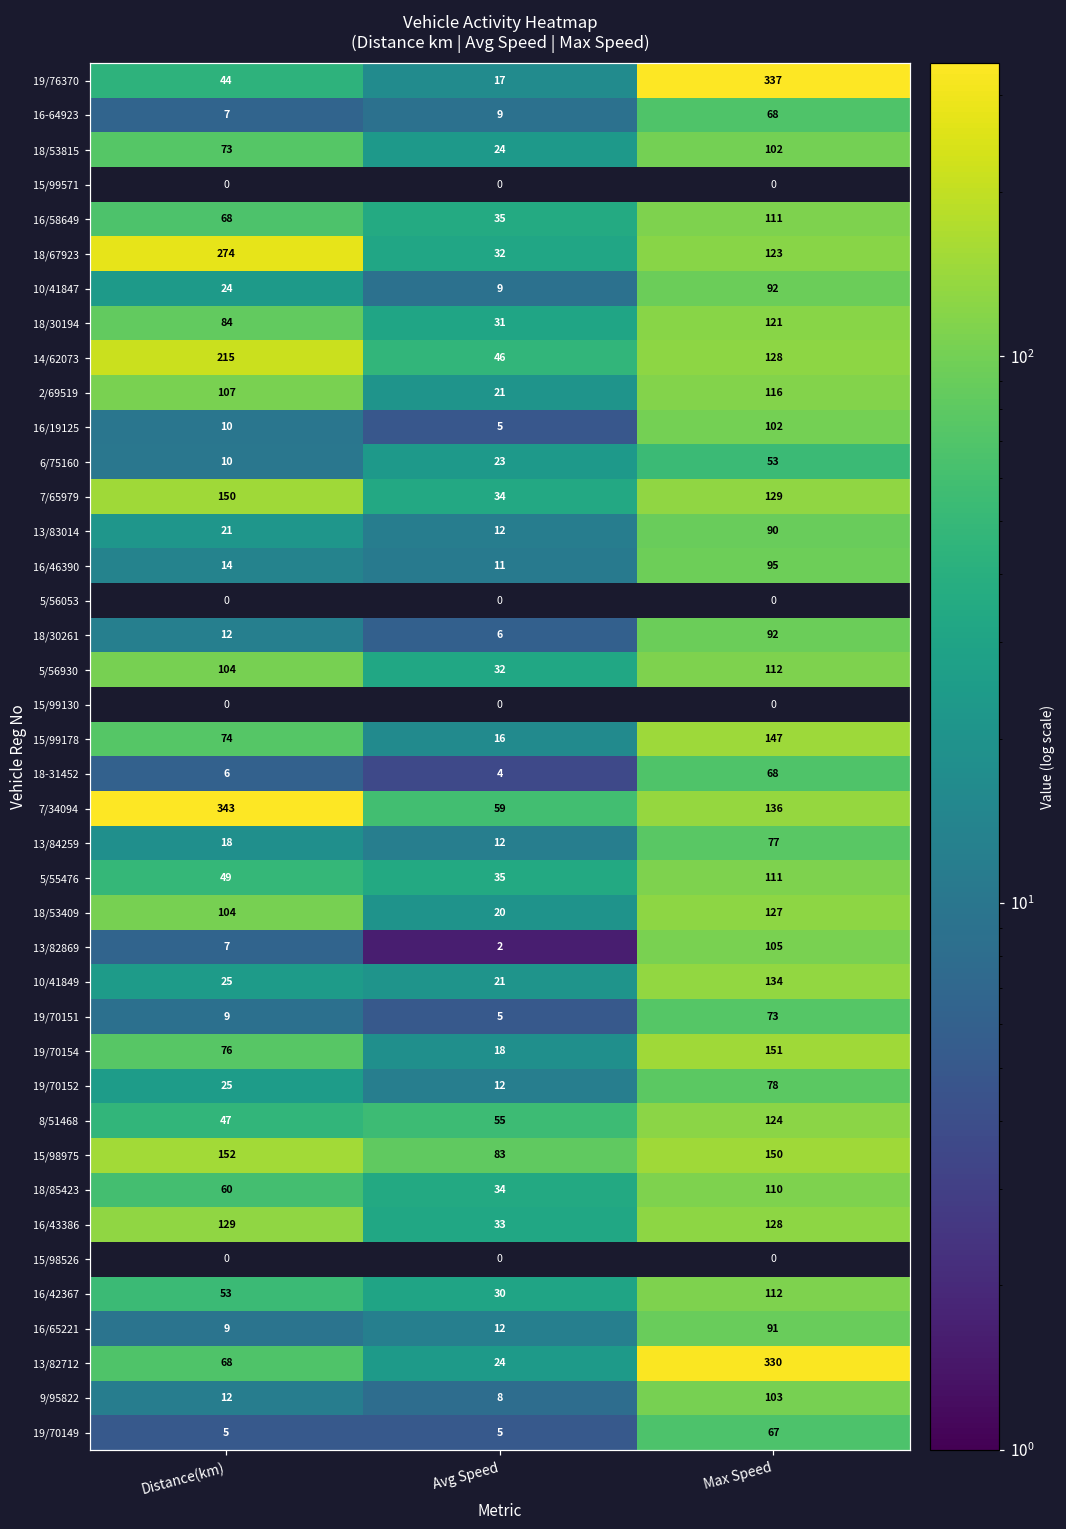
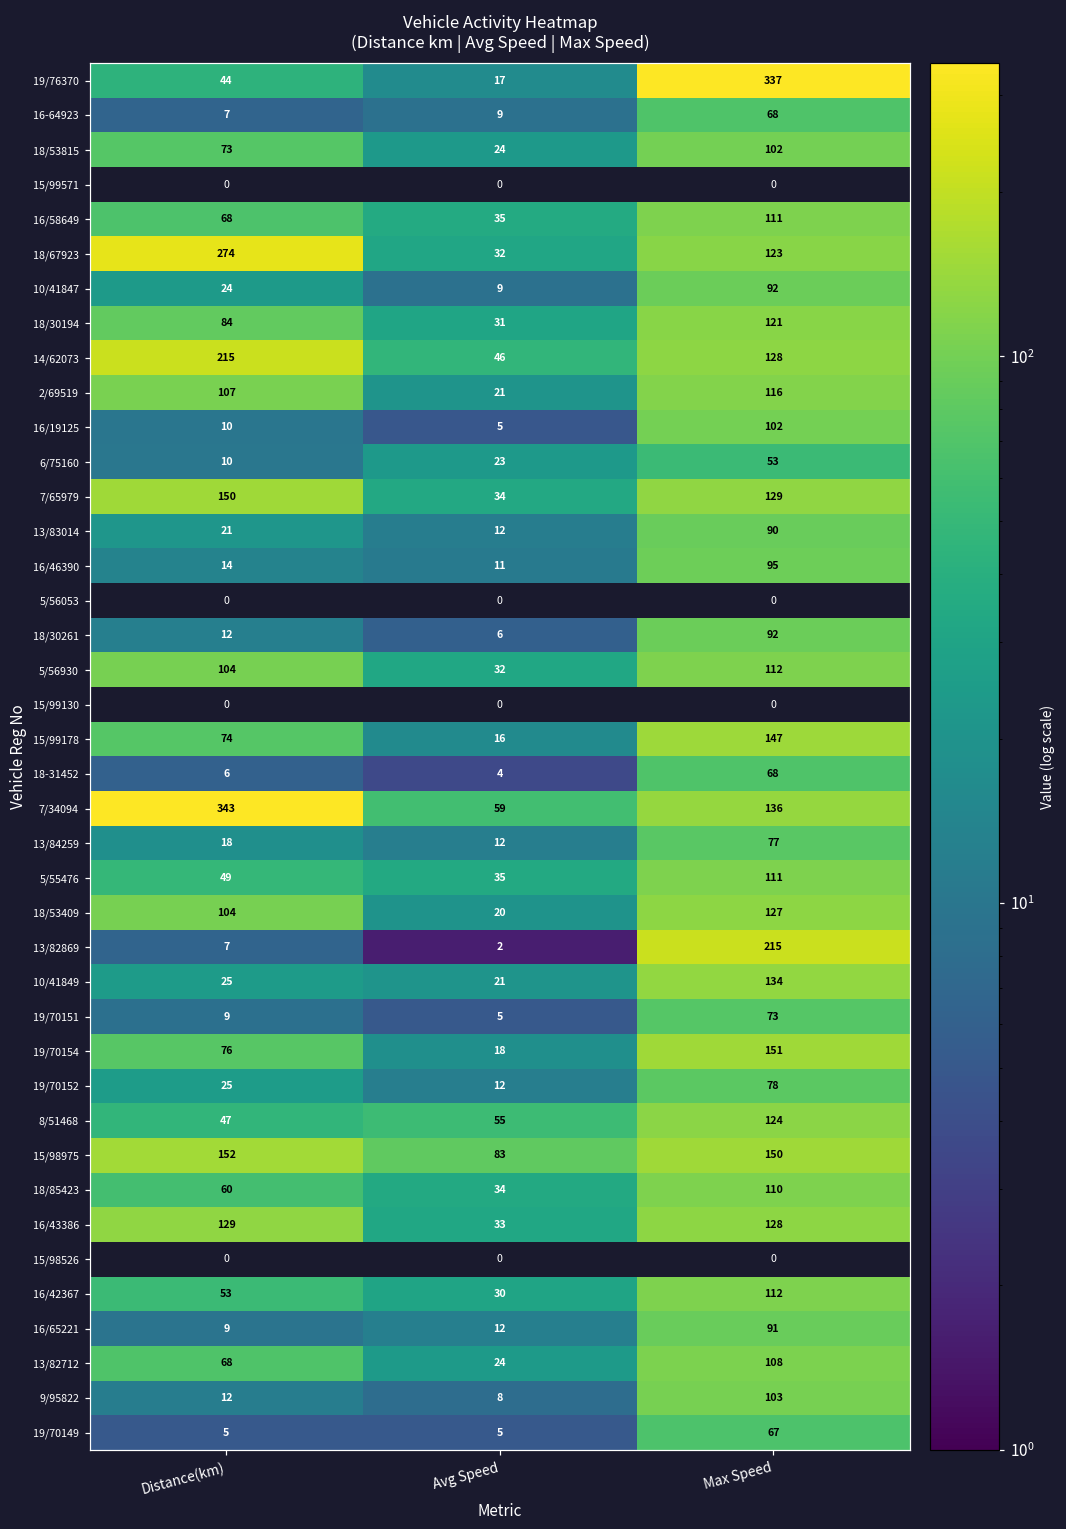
13/82869, Max Speed: 105 -> 215
13/82712, Max Speed: 330 -> 108
